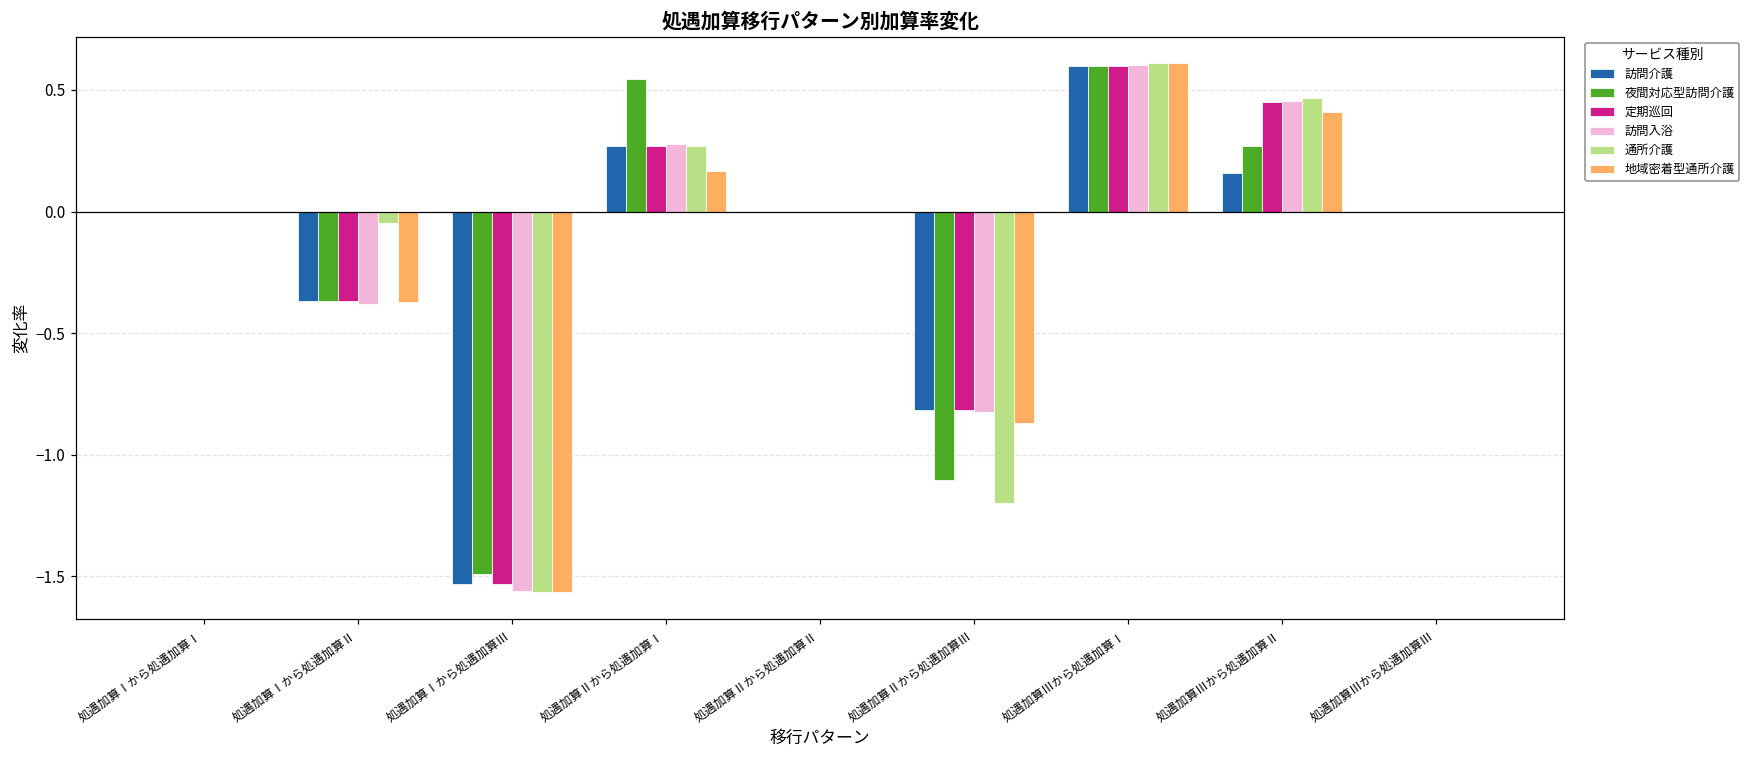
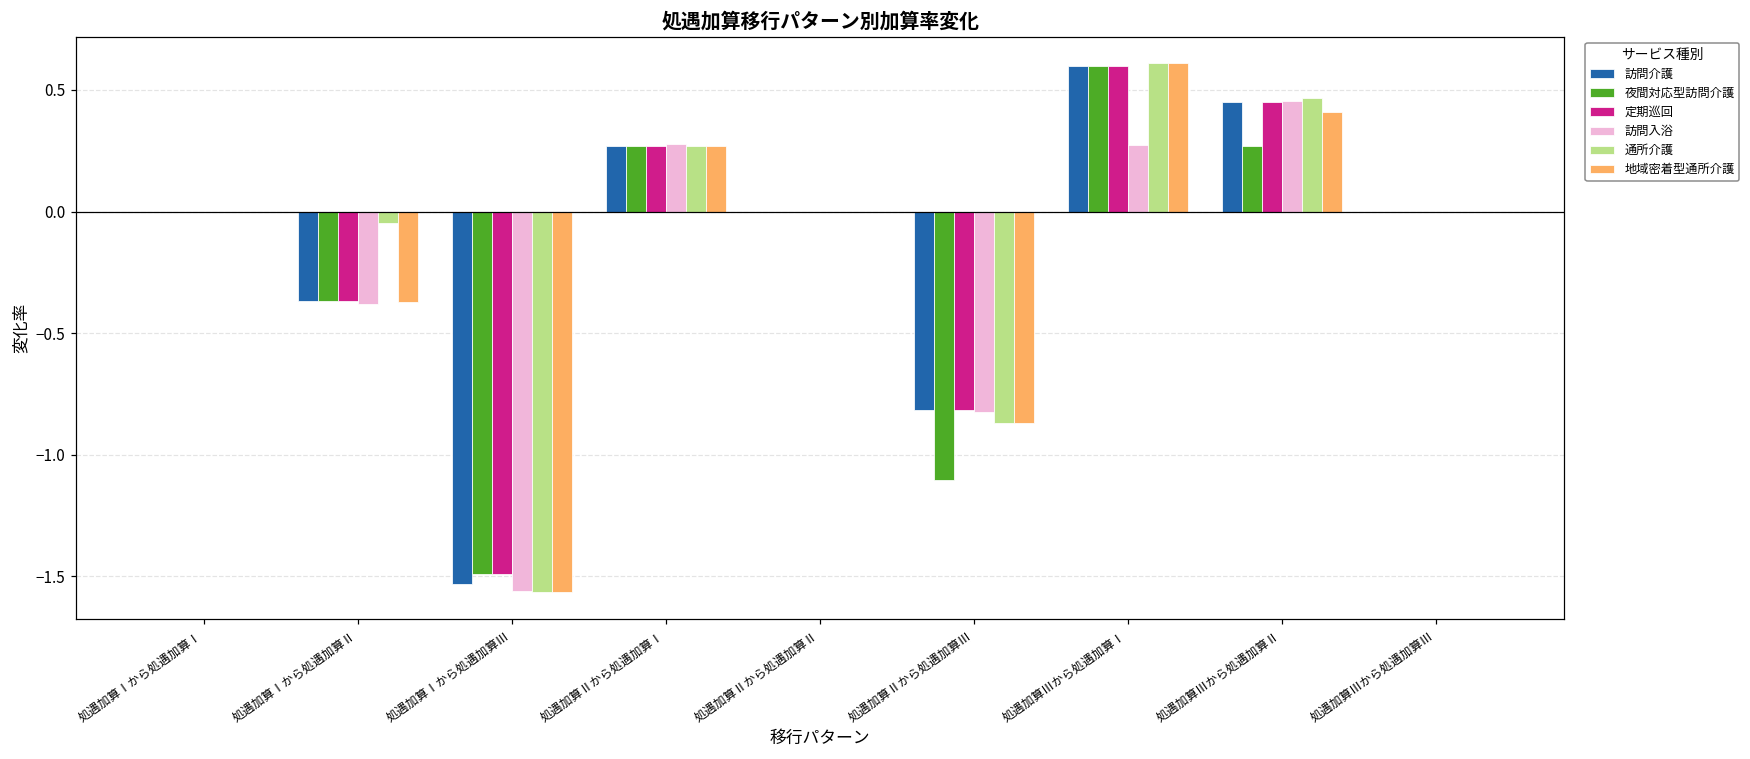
定期巡回, 処遇加算Ⅰから処遇加算Ⅲ: -1.53 -> -1.49
夜間対応型訪問介護, 処遇加算Ⅱから処遇加算Ⅰ: 0.54 -> 0.27
地域密着型通所介護, 処遇加算Ⅱから処遇加算Ⅰ: 0.17 -> 0.27
通所介護, 処遇加算Ⅱから処遇加算Ⅲ: -1.20 -> -0.87
訪問入浴, 処遇加算Ⅲから処遇加算Ⅰ: 0.60 -> 0.28
訪問介護, 処遇加算Ⅲから処遇加算Ⅱ: 0.16 -> 0.45
